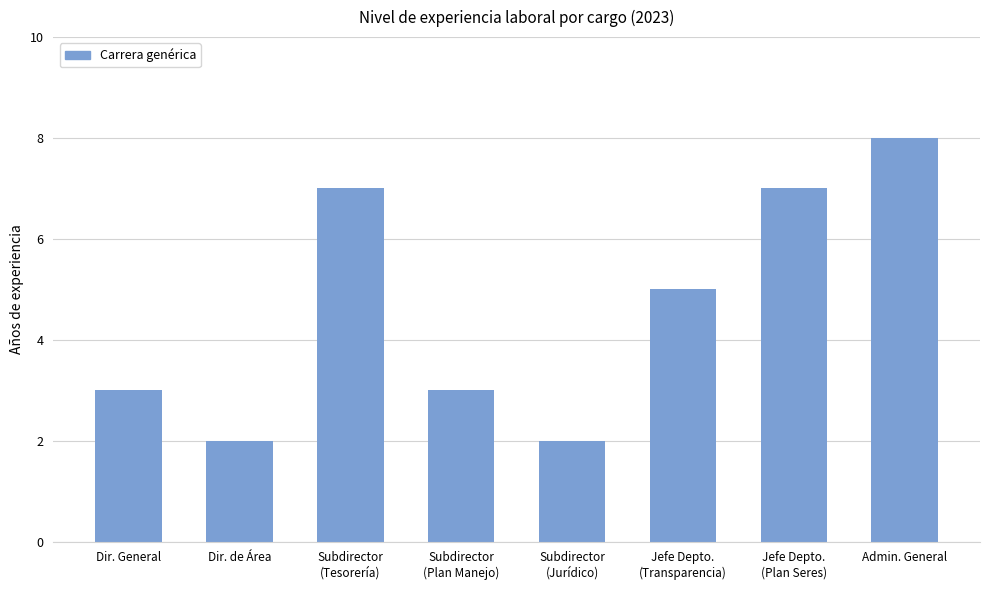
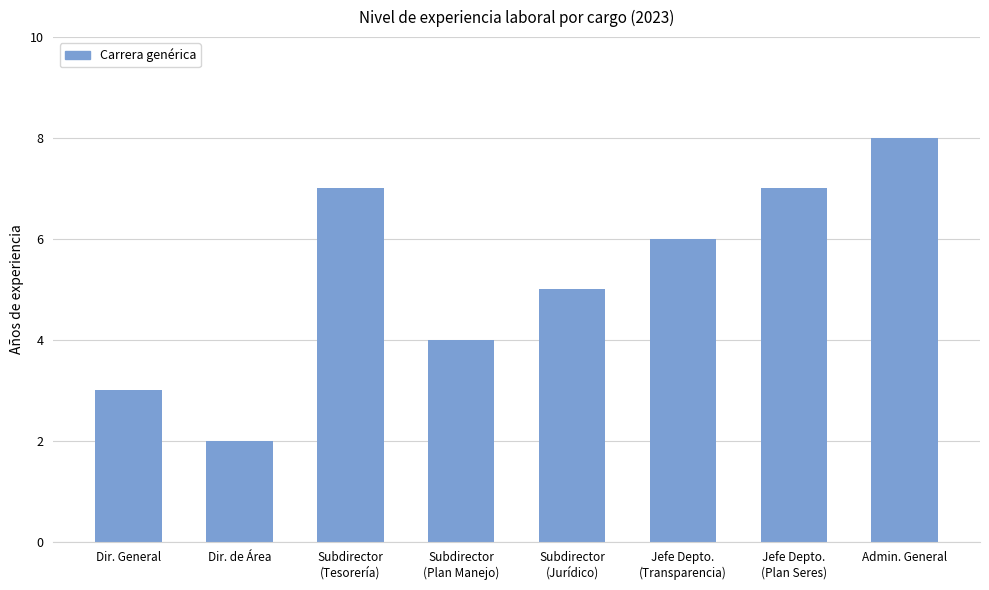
Subdirector (Plan Manejo): 3 -> 4
Subdirector (Jurídico): 2 -> 5
Jefe Depto. (Transparencia): 5 -> 6
